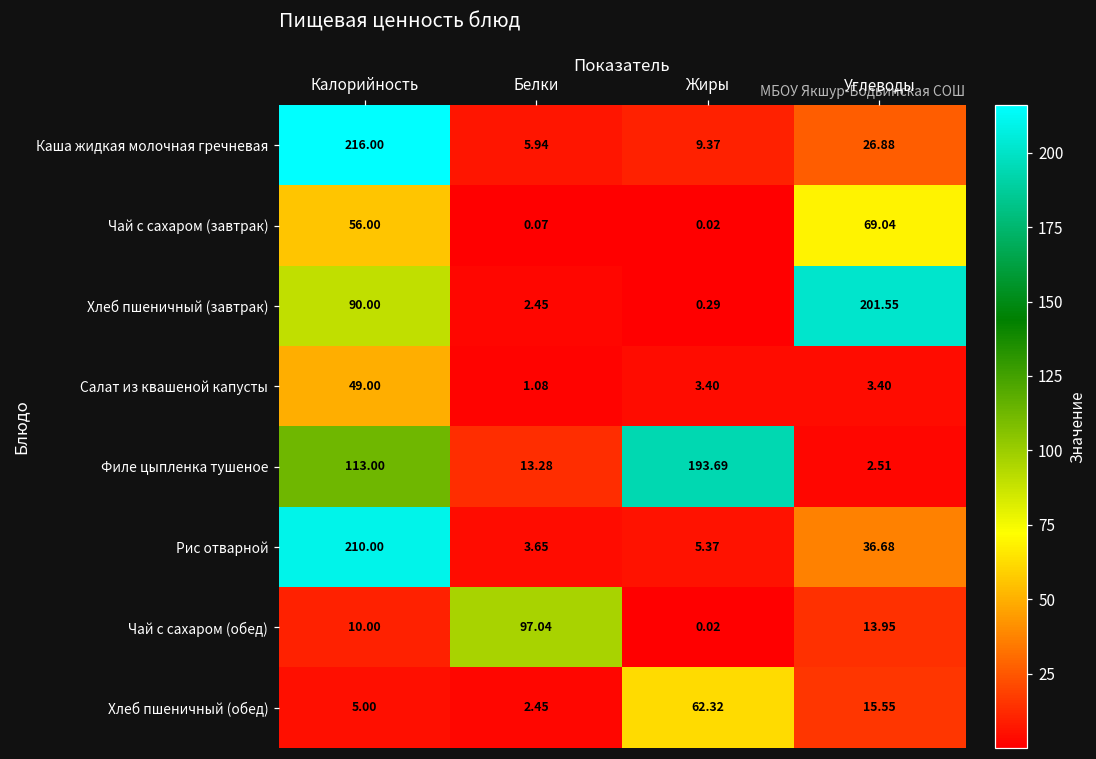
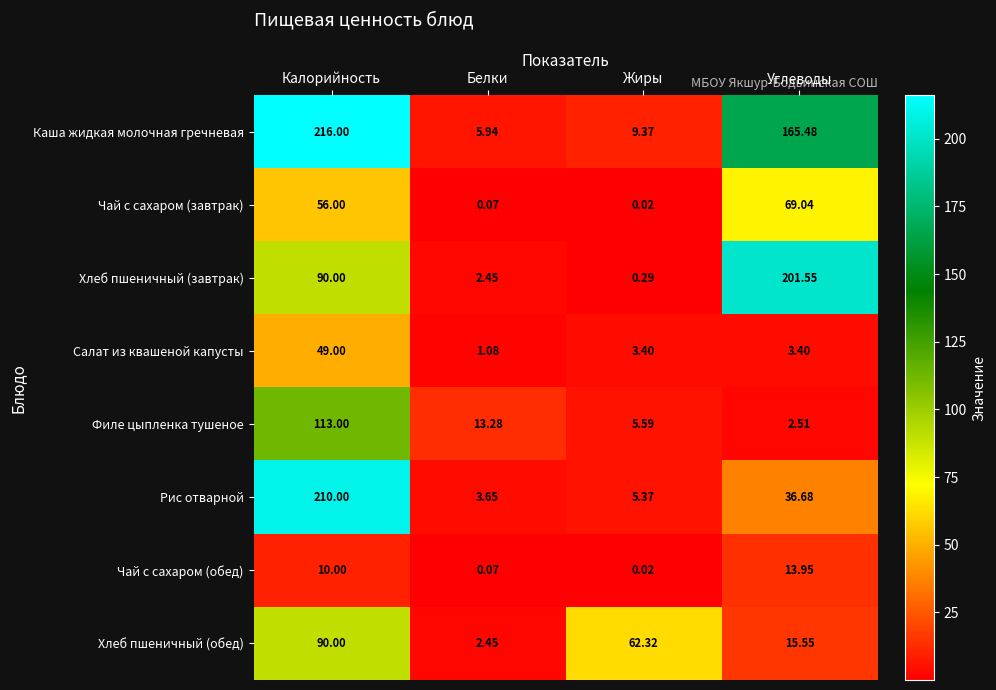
Каша жидкая молочная гречневая, Углеводы: 26.88 -> 165.48
Филе цыпленка тушеное, Жиры: 193.69 -> 5.59
Чай с сахаром (обед), Белки: 97.04 -> 0.07
Хлеб пшеничный (обед), Калорийность: 5.00 -> 90.00
